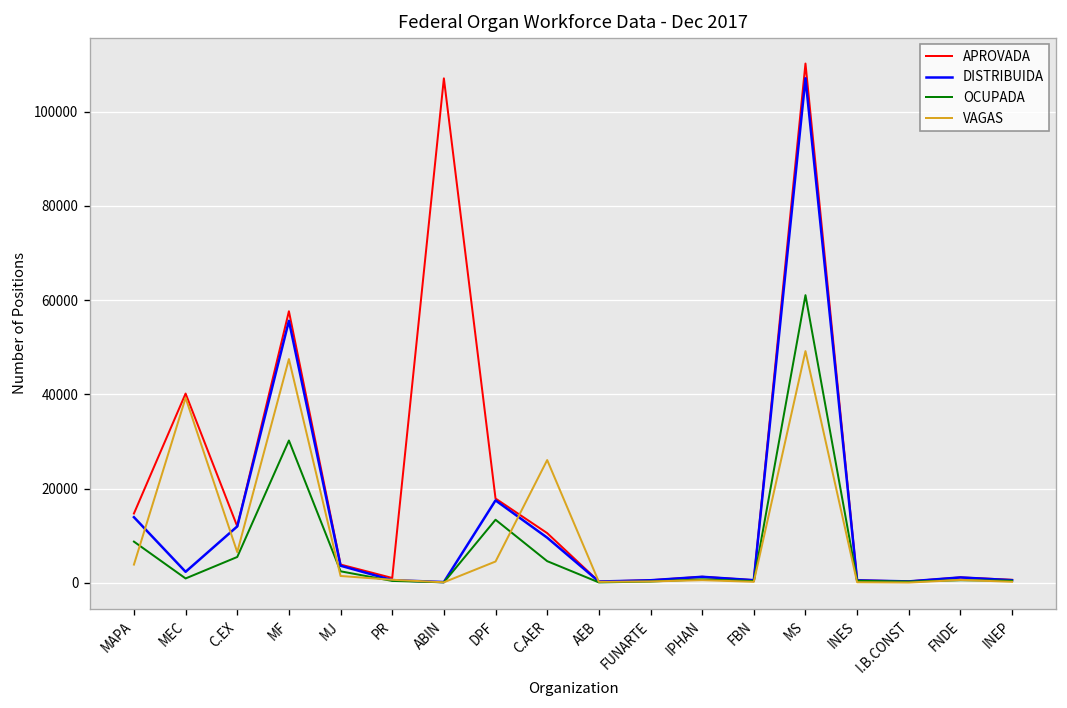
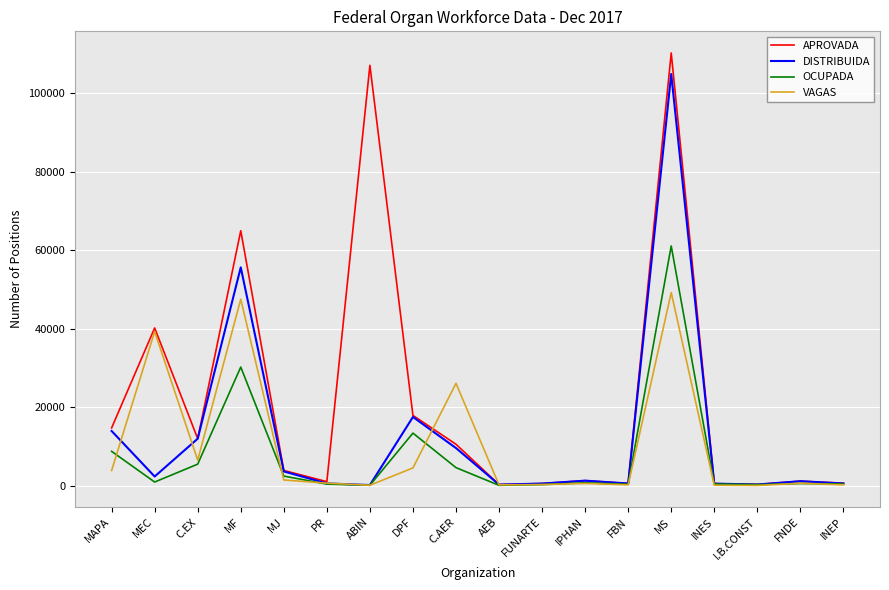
APROVADA, MF: 58000 -> 65000
DISTRIBUIDA, MS: 107000 -> 105000
